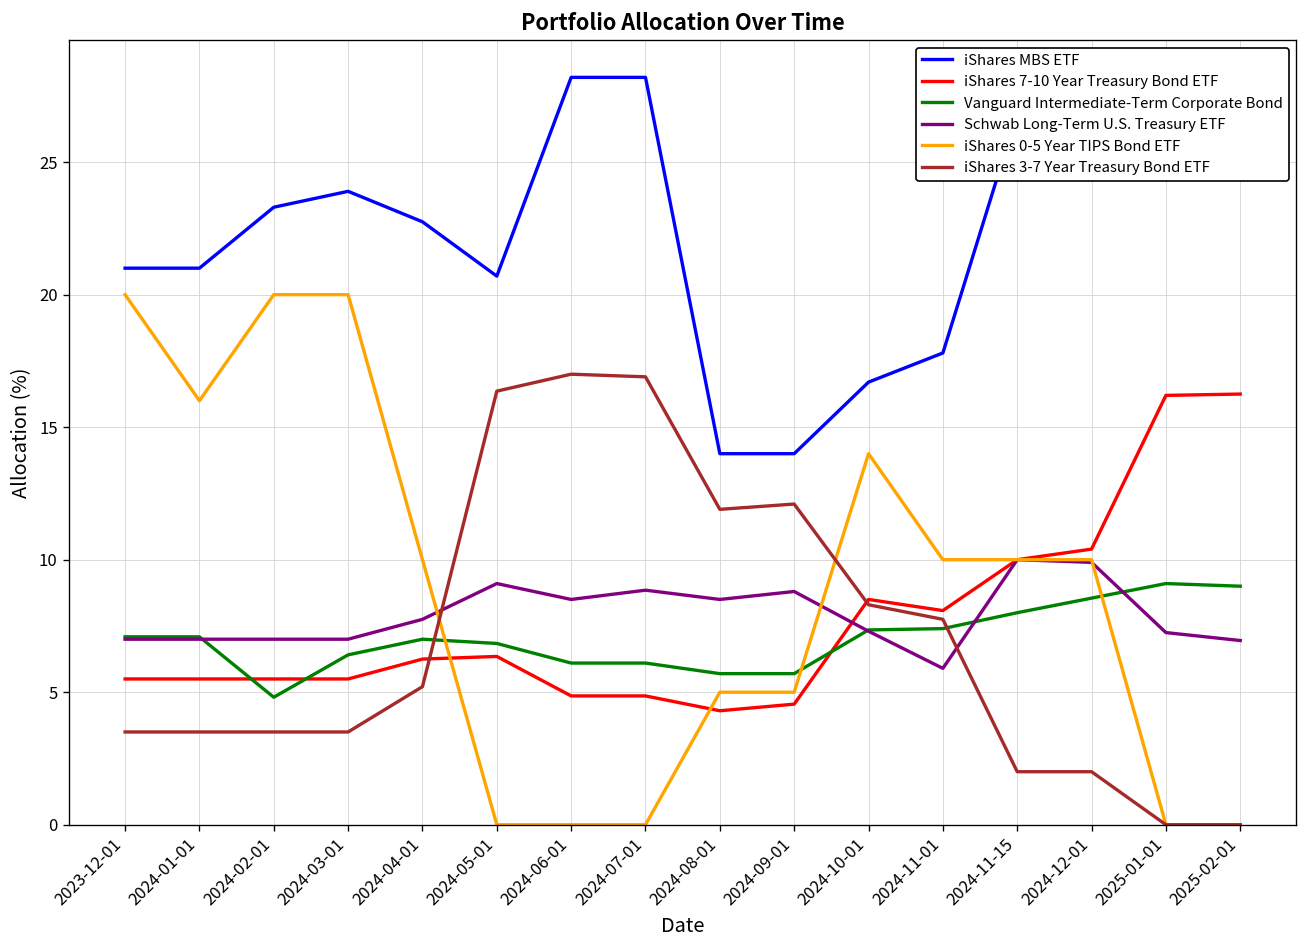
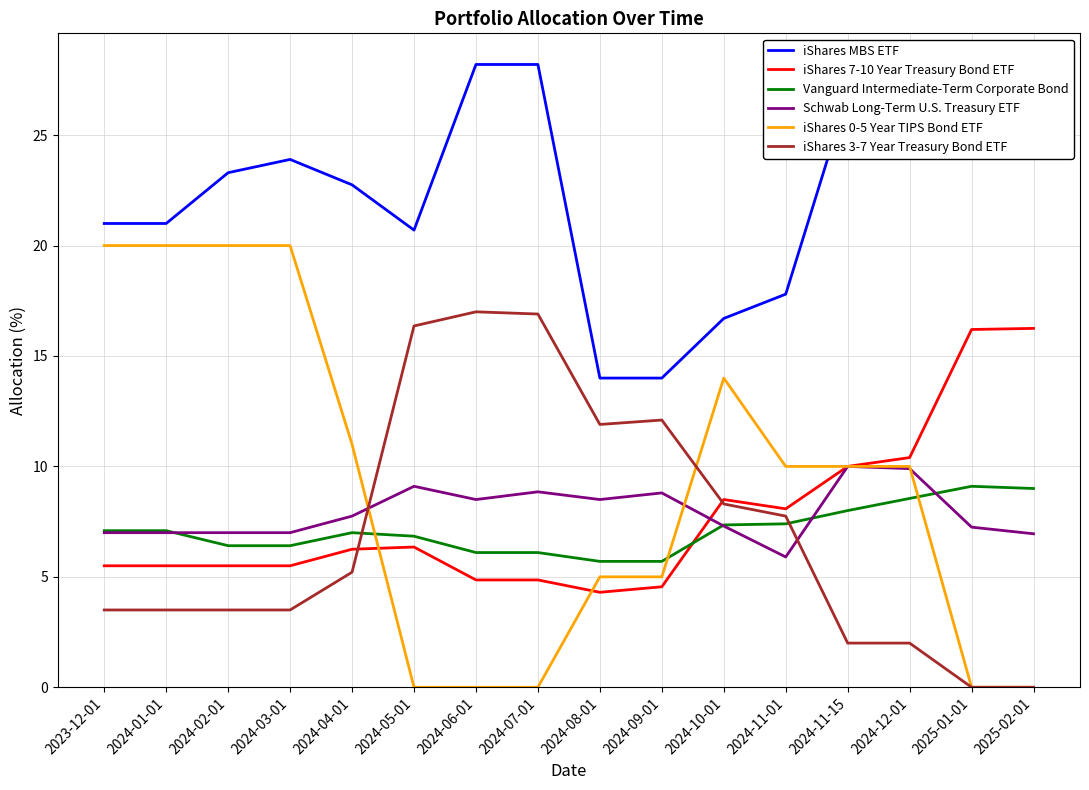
iShares 0-5 Year TIPS Bond ETF, 2024-01-01: 16 -> 20
Vanguard Intermediate-Term Corporate Bond, 2024-02-01: 4.8 -> 6.4
iShares 0-5 Year TIPS Bond ETF, 2024-04-01: 10 -> 11
